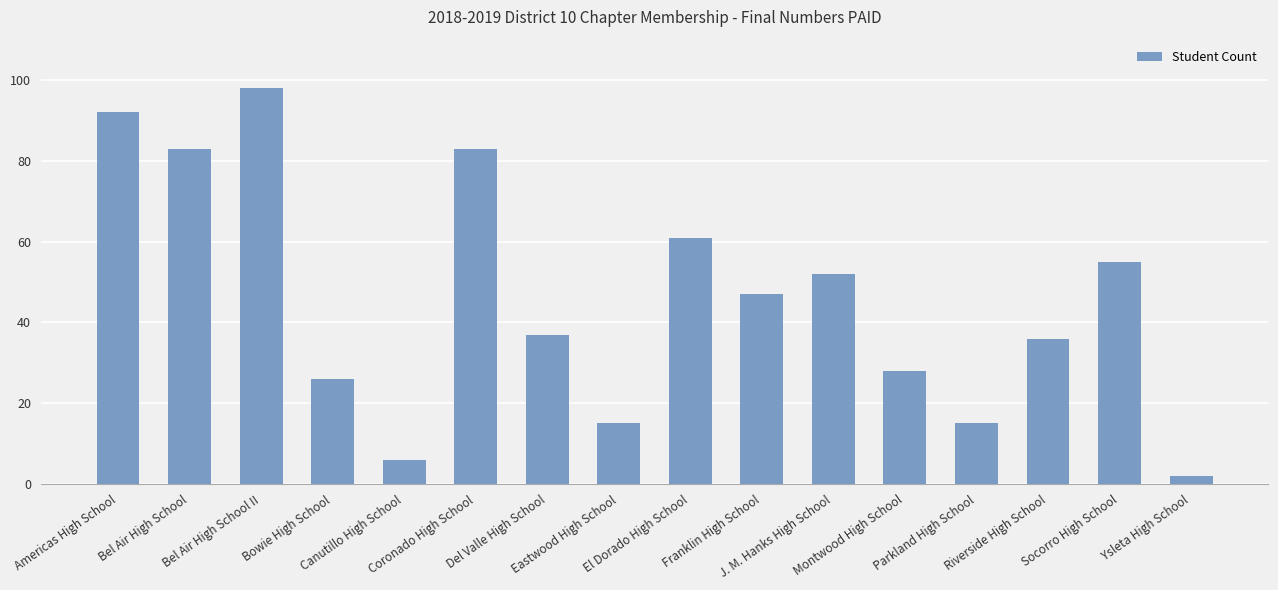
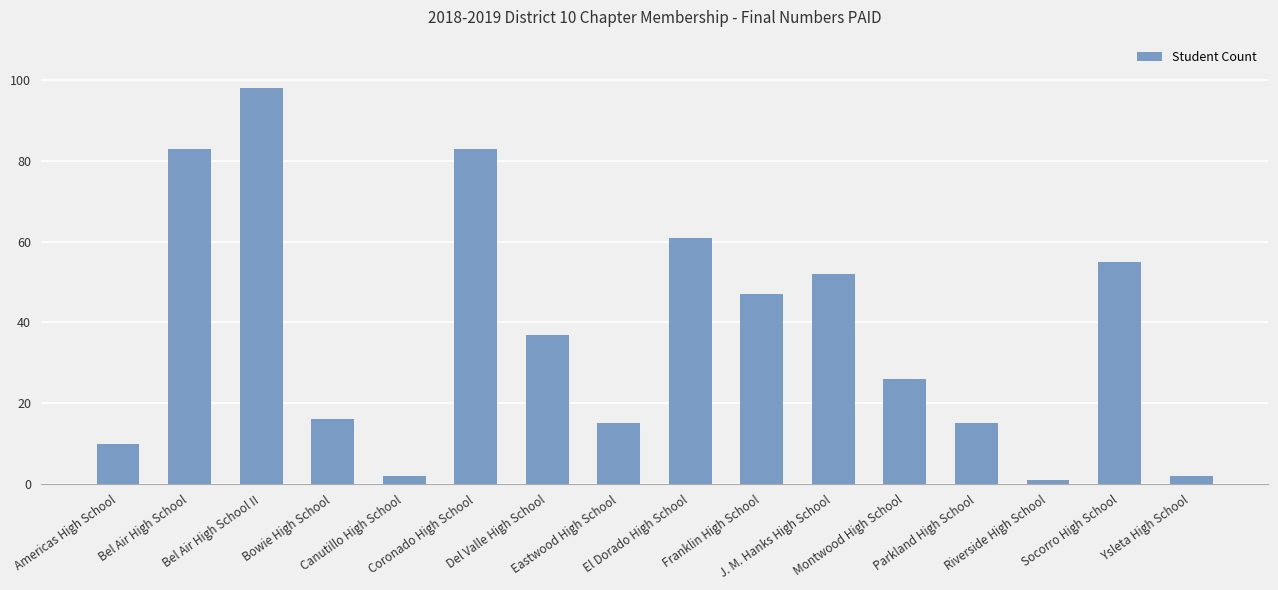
Americas High School: 92 -> 10
Bowie High School: 26 -> 16
Canutillo High School: 6 -> 2
Montwood High School: 28 -> 26
Riverside High School: 36 -> 1
